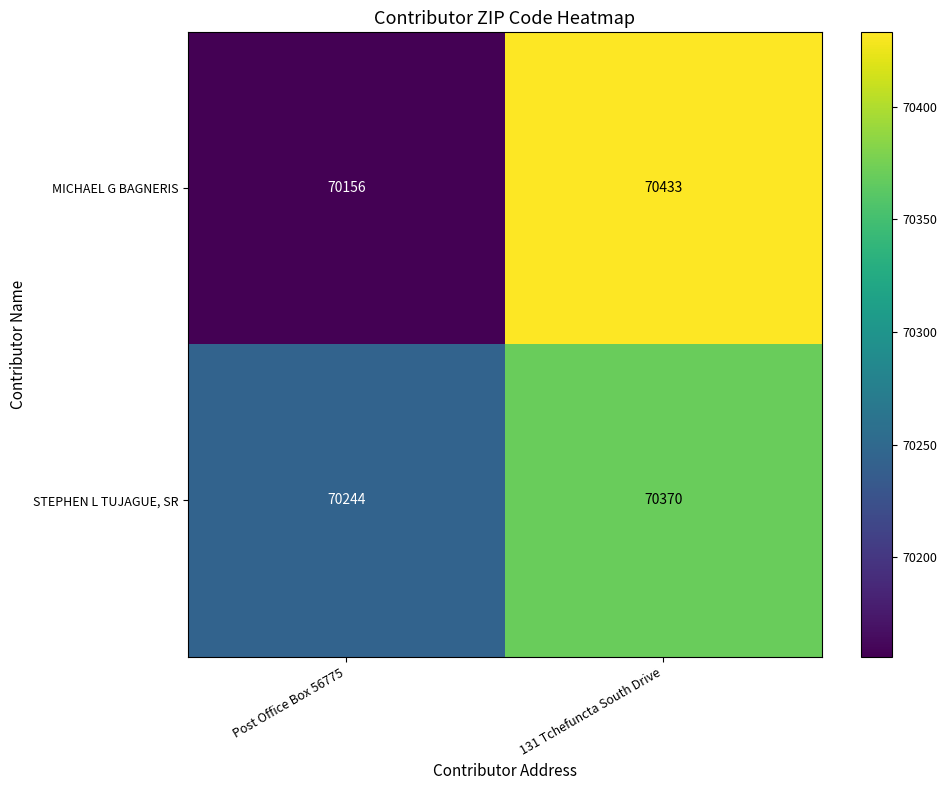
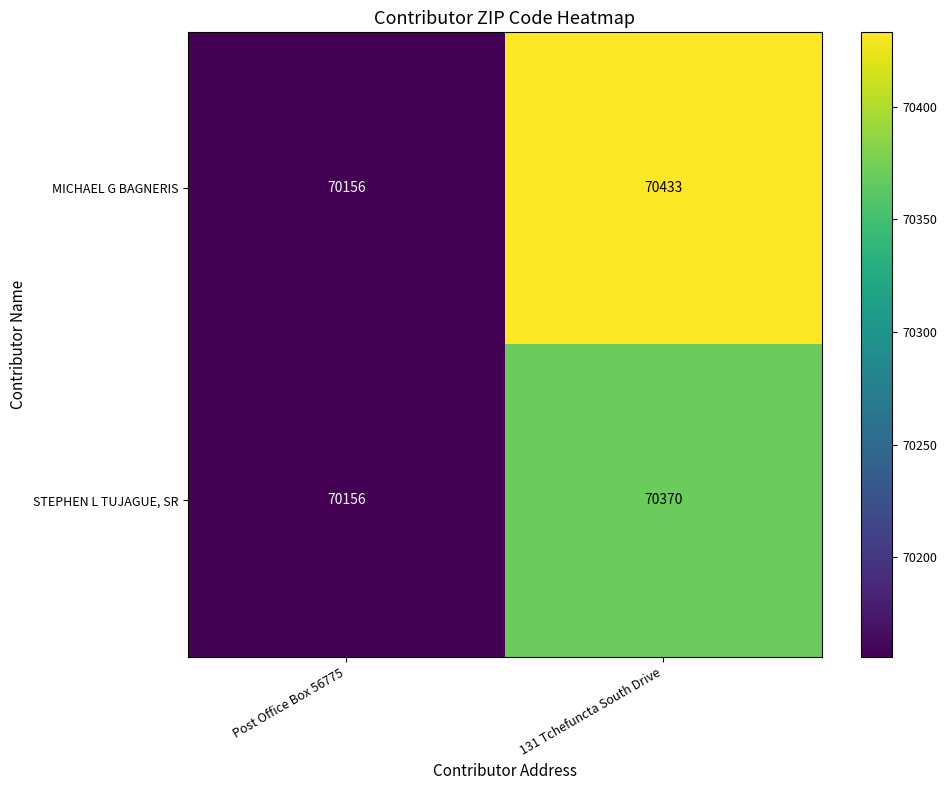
STEPHEN L TUJAGUE, SR, Post Office Box 56775: 70244 -> 70156
